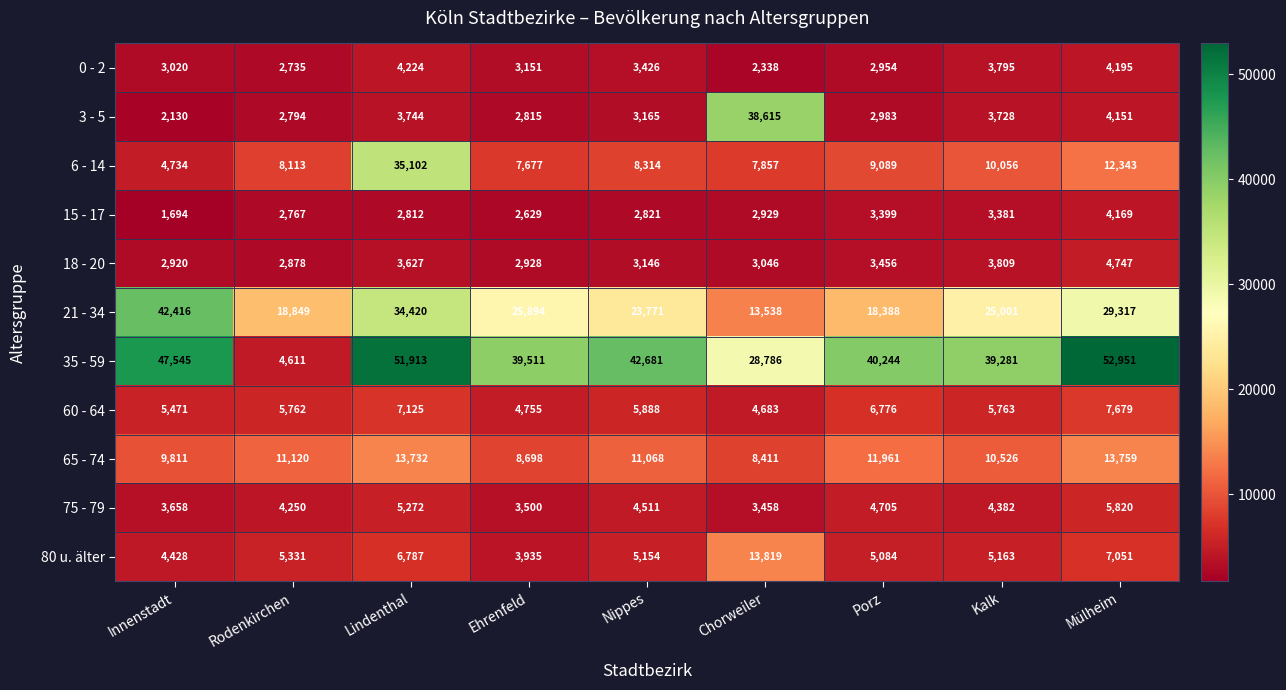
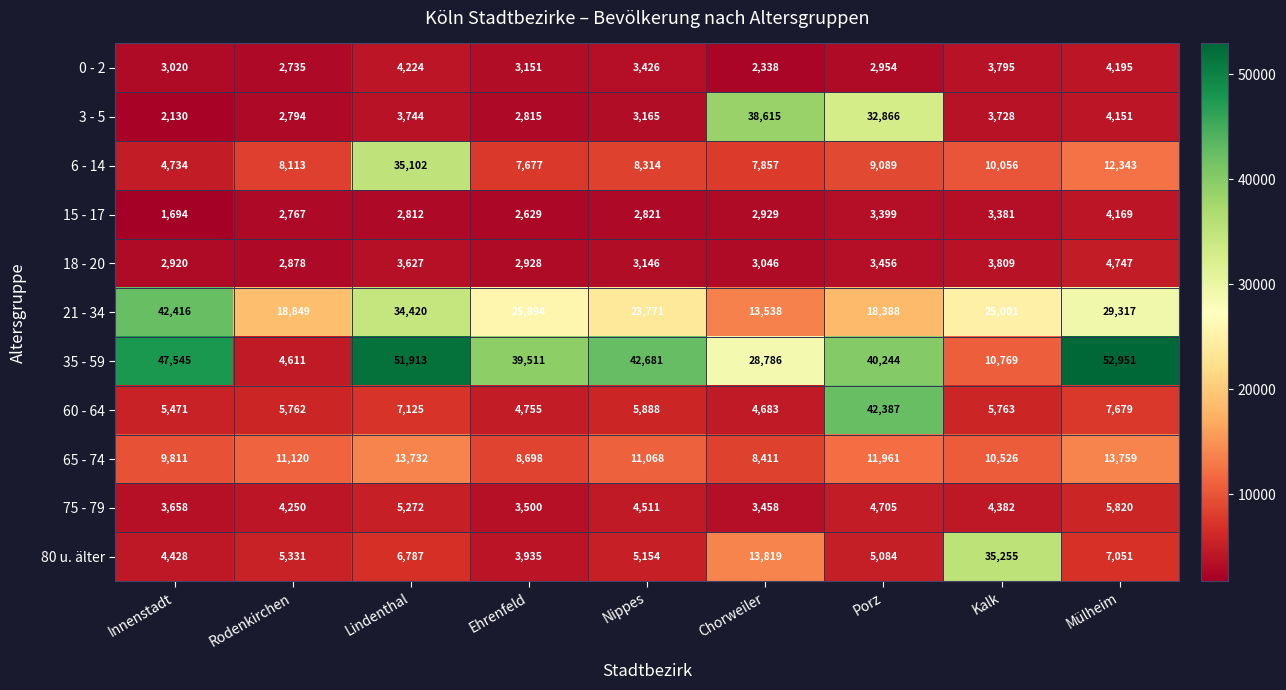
3 - 5, Porz: 2,983 -> 32,866
35 - 59, Kalk: 39,281 -> 10,769
60 - 64, Porz: 6,776 -> 42,387
80 u. älter, Kalk: 5,163 -> 35,255
